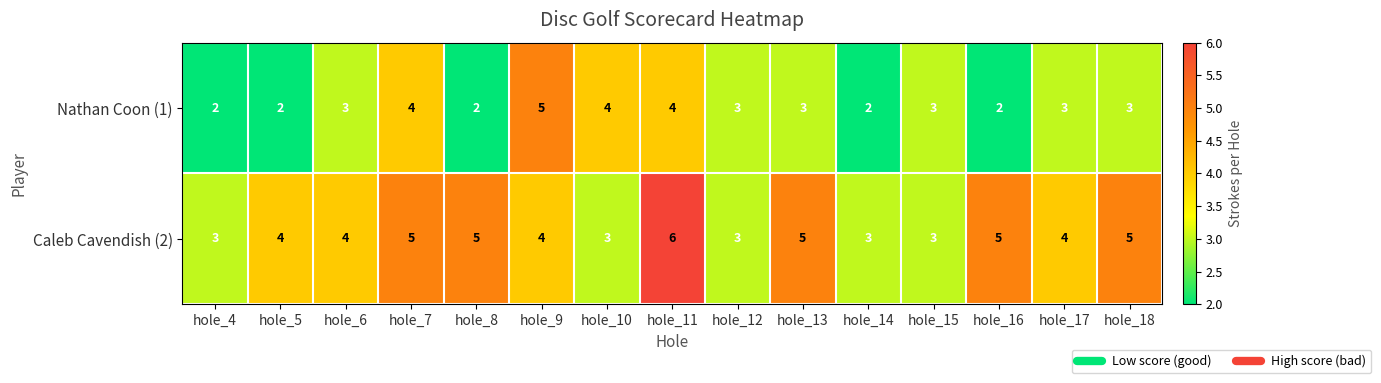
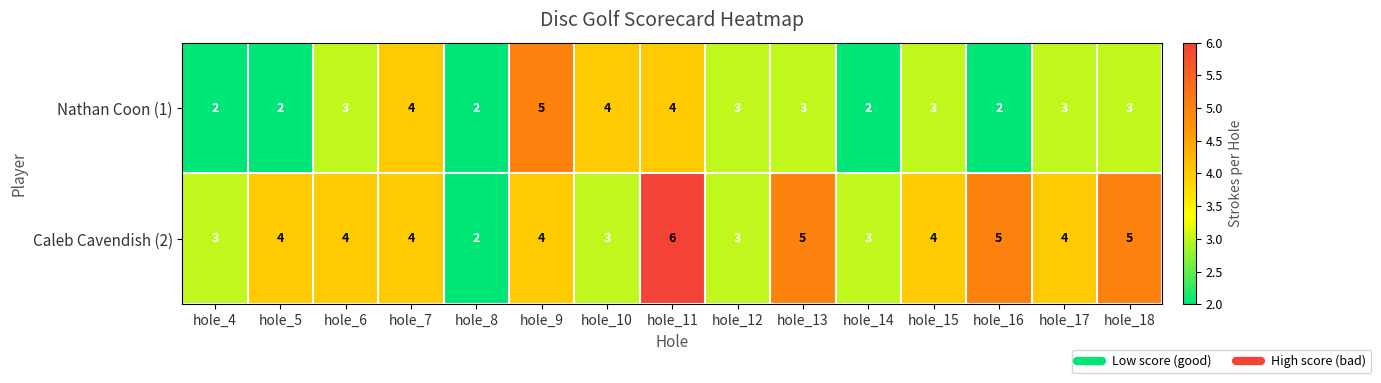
Caleb Cavendish (2), hole_7: 5 -> 4
Caleb Cavendish (2), hole_8: 5 -> 2
Caleb Cavendish (2), hole_15: 3 -> 4
